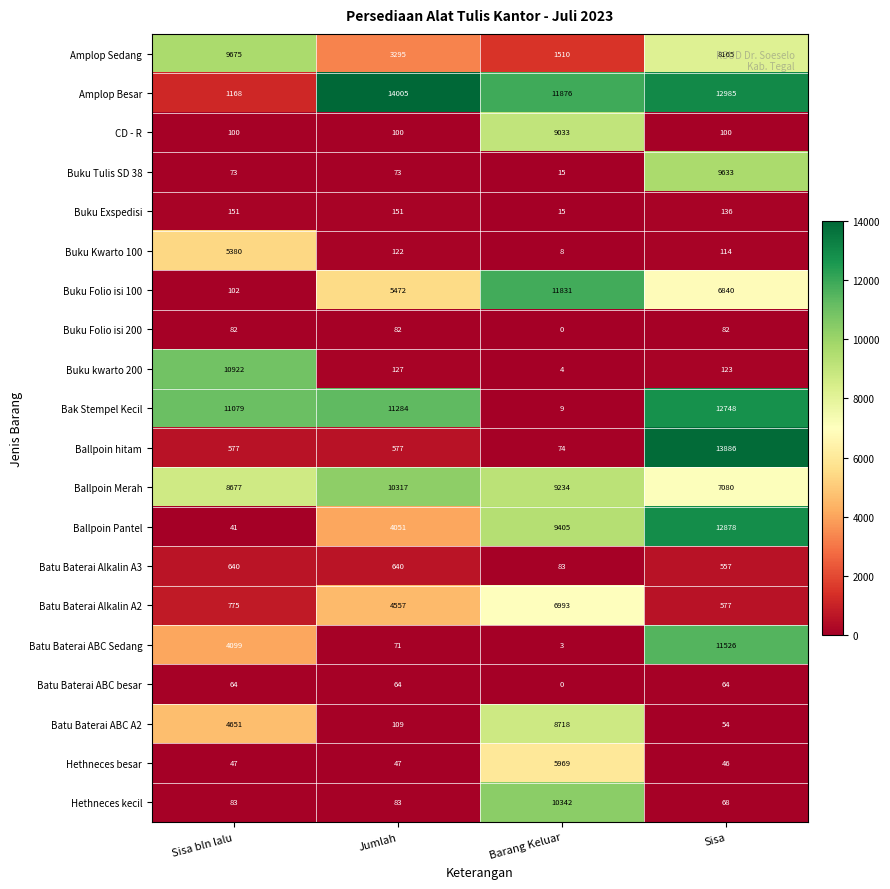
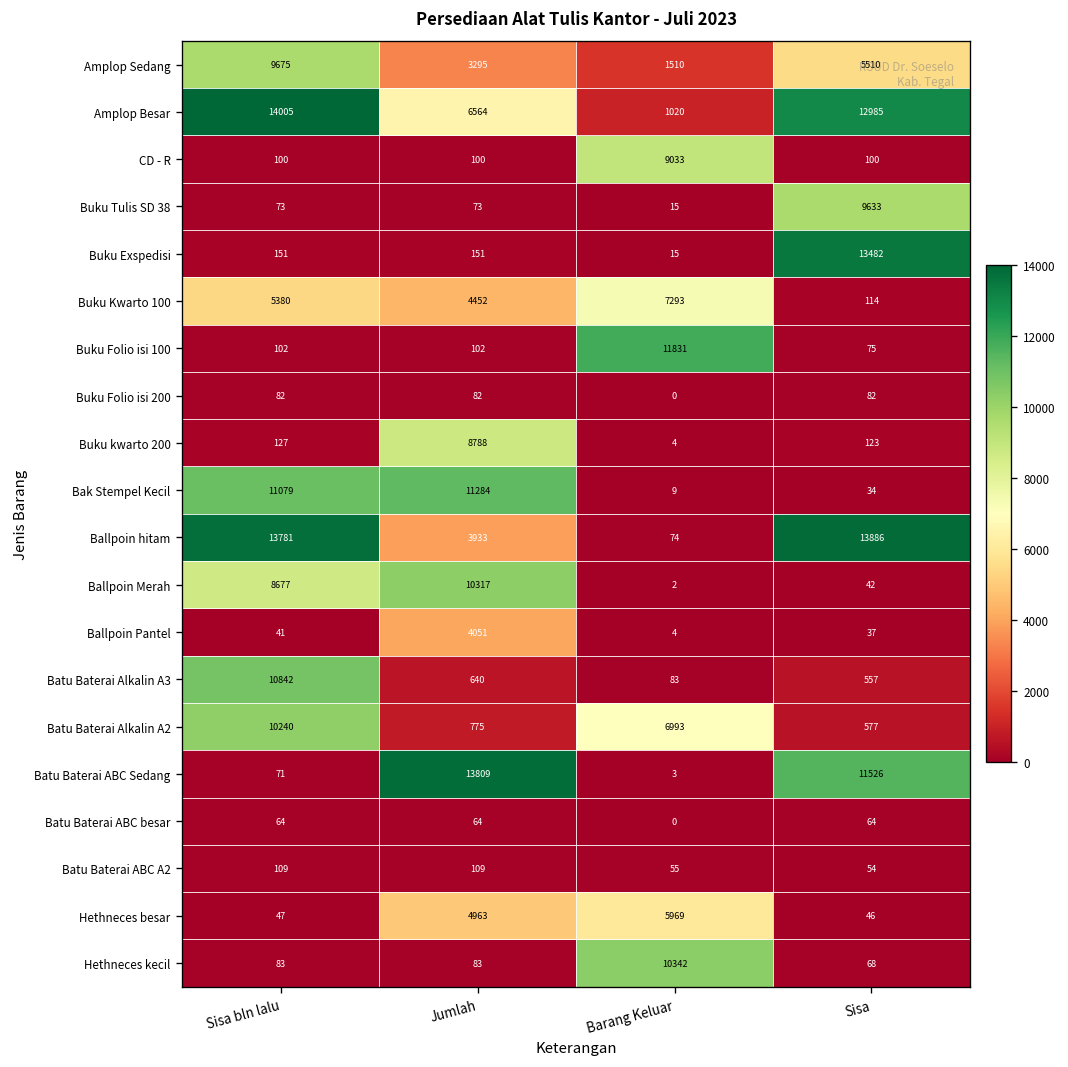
Amplop Sedang, Sisa: 8165 -> 5510
Amplop Besar, Sisa bln lalu: 1168 -> 14005
Amplop Besar, Jumlah: 14005 -> 6564
Amplop Besar, Barang Keluar: 11876 -> 1020
Buku Exspedisi, Sisa: 136 -> 13482
Buku Kwarto 100, Jumlah: 122 -> 4452
Buku Kwarto 100, Barang Keluar: 8 -> 7293
Buku Folio isi 100, Jumlah: 5472 -> 102
Buku Folio isi 100, Sisa: 6840 -> 75
Buku kwarto 200, Sisa bln lalu: 10922 -> 127
Buku kwarto 200, Jumlah: 127 -> 8788
Bak Stempel Kecil, Sisa: 12748 -> 34
Ballpoin hitam, Sisa bln lalu: 577 -> 13781
Ballpoin hitam, Jumlah: 577 -> 3933
Ballpoin Merah, Barang Keluar: 9234 -> 2
Ballpoin Merah, Sisa: 7080 -> 42
Ballpoin Pantel, Barang Keluar: 9405 -> 4
Ballpoin Pantel, Sisa: 12878 -> 37
Batu Baterai Alkalin A3, Sisa bln lalu: 640 -> 10842
Batu Baterai Alkalin A2, Sisa bln lalu: 775 -> 10240
Batu Baterai Alkalin A2, Jumlah: 4557 -> 775
Batu Baterai ABC Sedang, Sisa bln lalu: 4099 -> 71
Batu Baterai ABC Sedang, Jumlah: 71 -> 13809
Batu Baterai ABC A2, Sisa bln lalu: 4651 -> 109
Batu Baterai ABC A2, Barang Keluar: 8718 -> 55
Hethneces besar, Jumlah: 47 -> 4963
